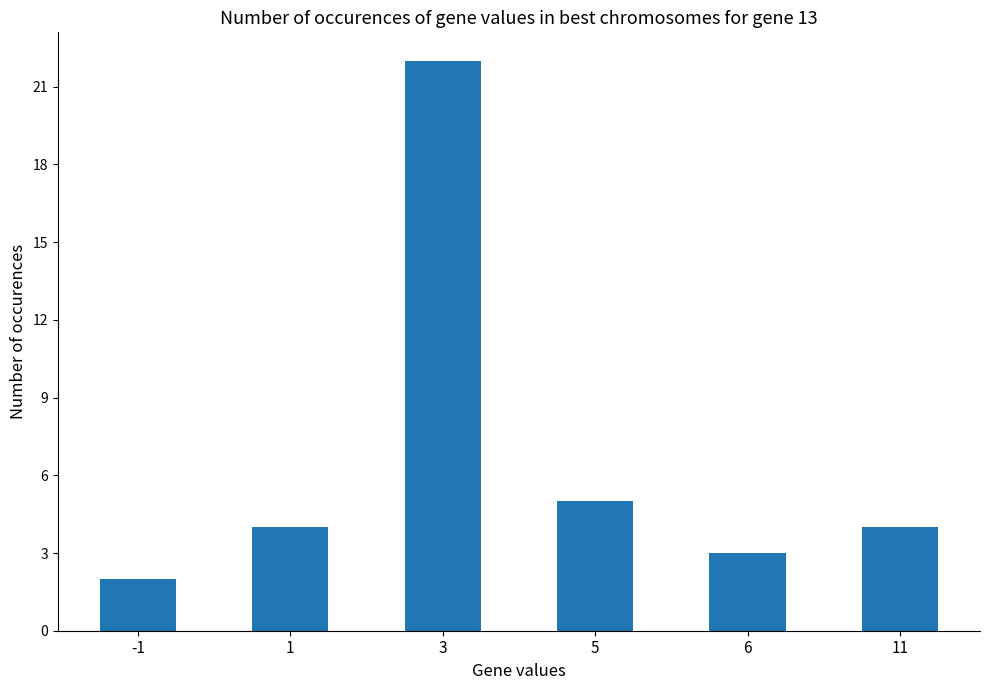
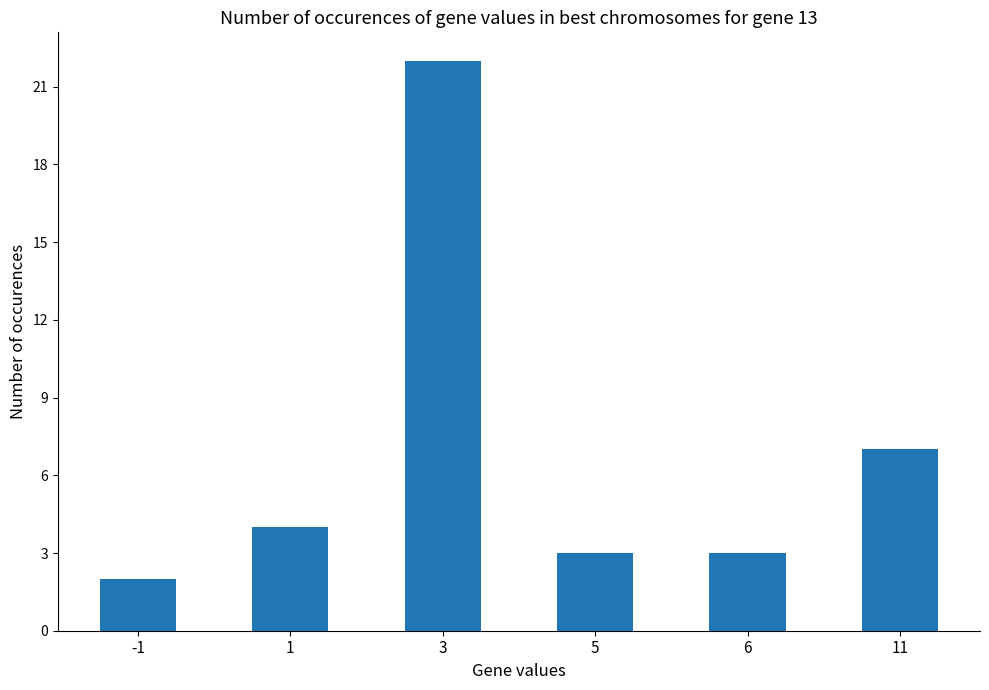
5: 5 -> 3
11: 4 -> 7
